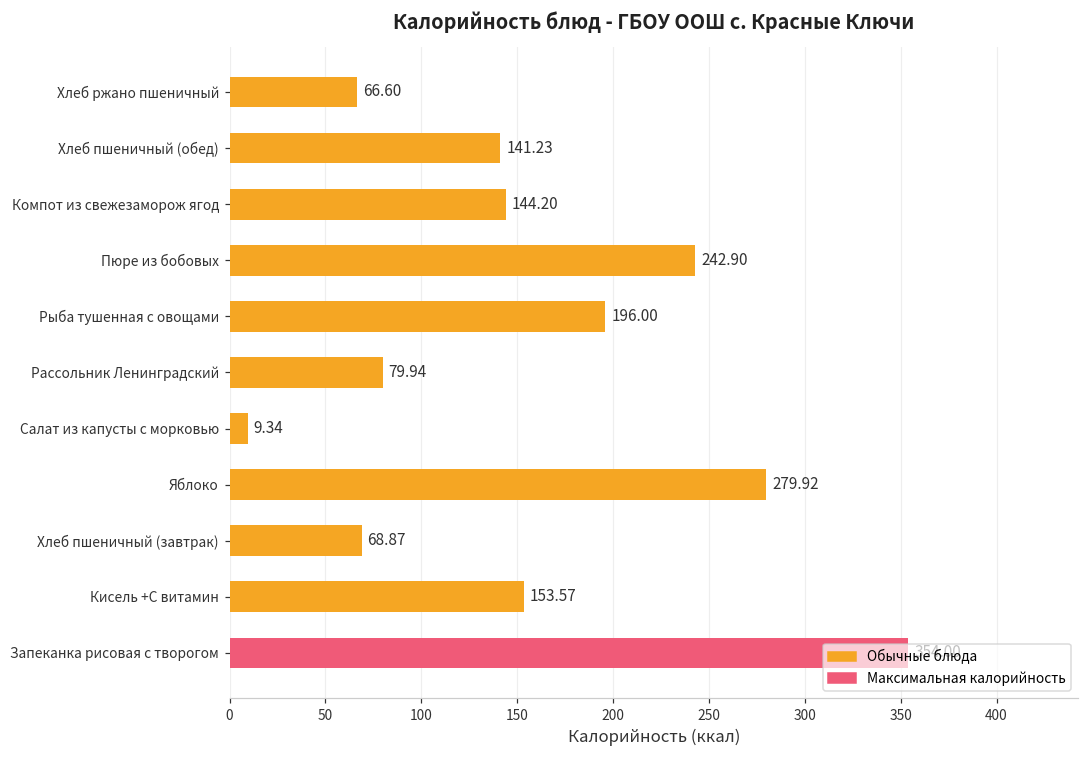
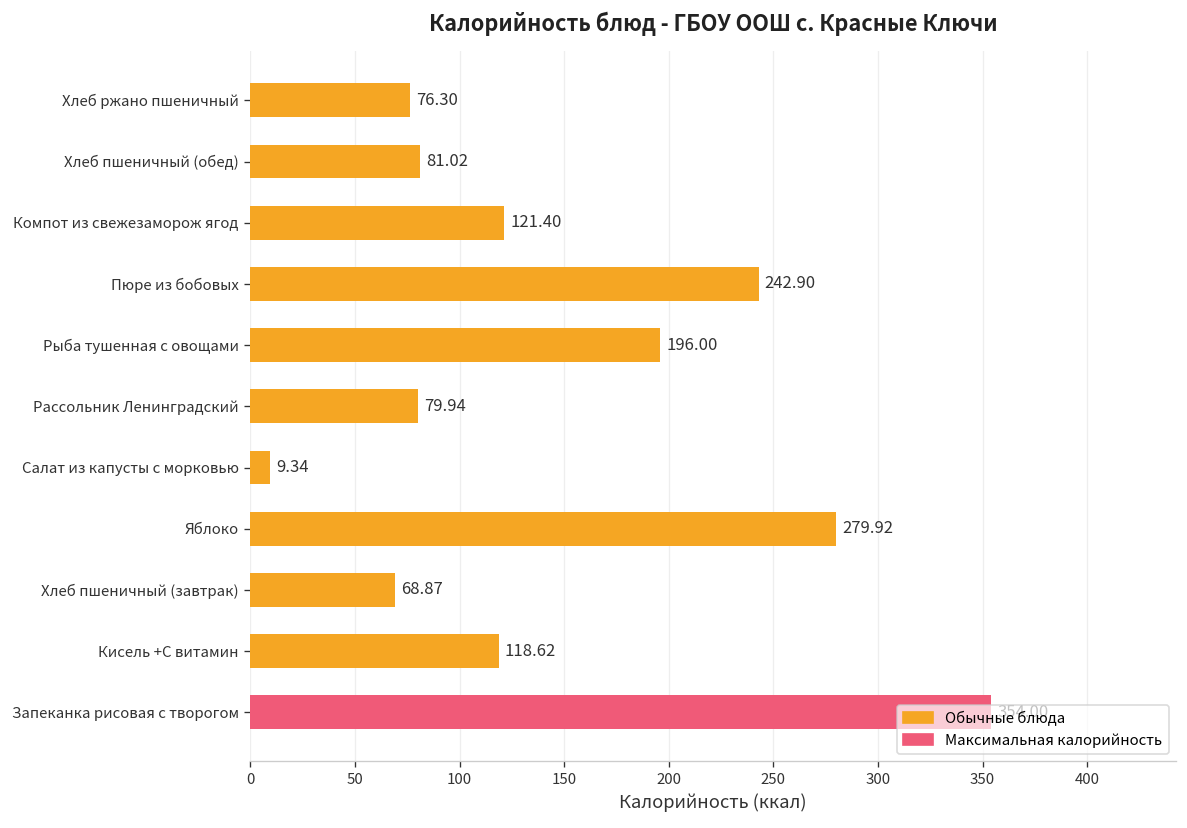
Хлеб ржано пшеничный: 66.60 -> 76.30
Хлеб пшеничный (обед): 141.23 -> 81.02
Компот из свежезаморож ягод: 144.20 -> 121.40
Кисель +С витамин: 153.57 -> 118.62
